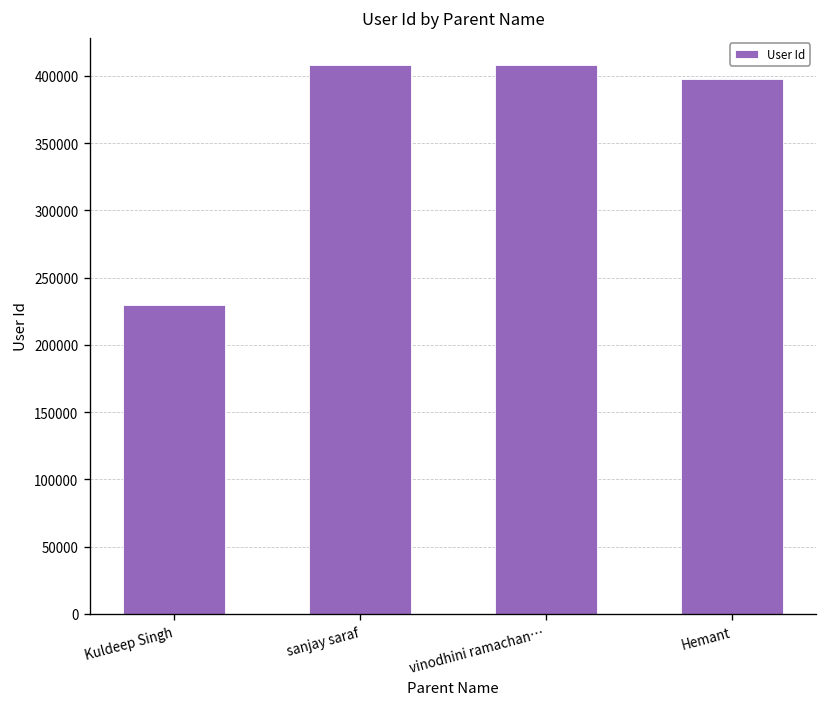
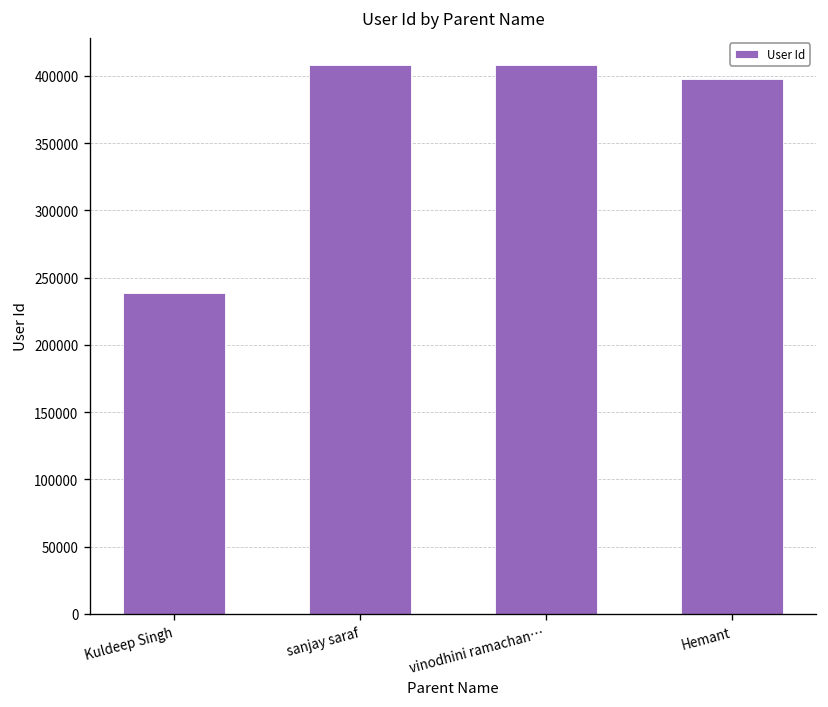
Kuldeep Singh: 230000 -> 238000
